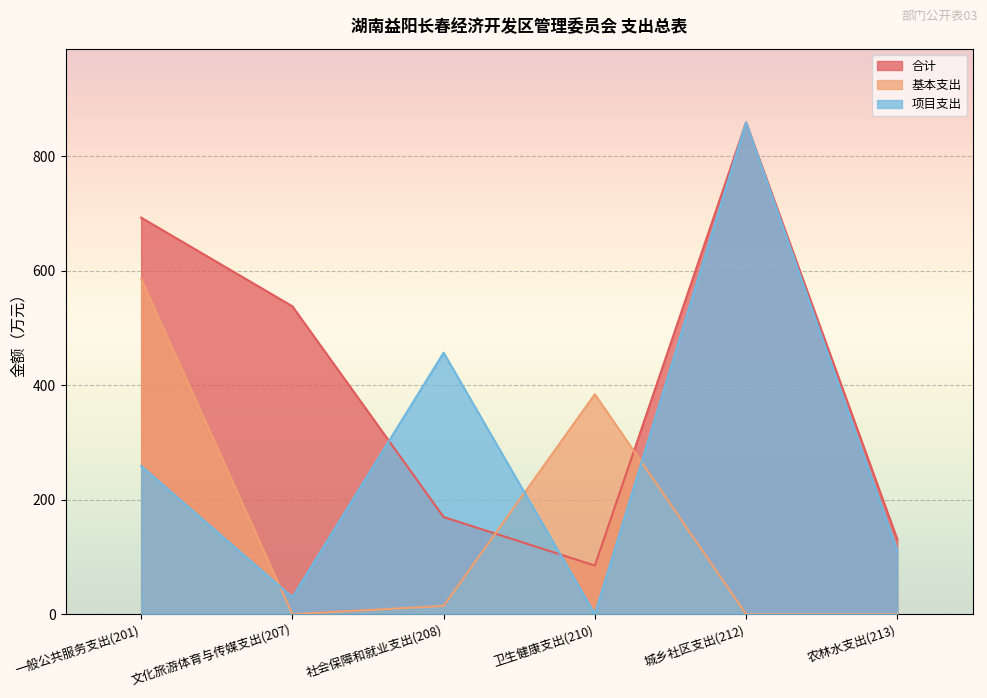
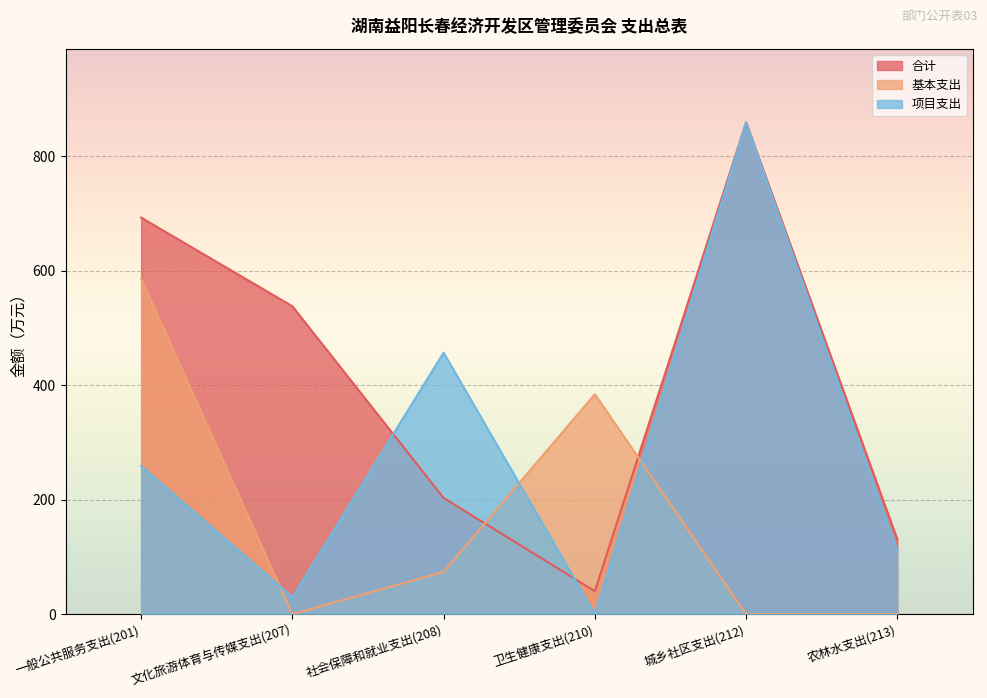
合计, 社会保障和就业支出(208): 170 -> 200
基本支出, 社会保障和就业支出(208): 10 -> 70
合计, 卫生健康支出(210): 80 -> 40
